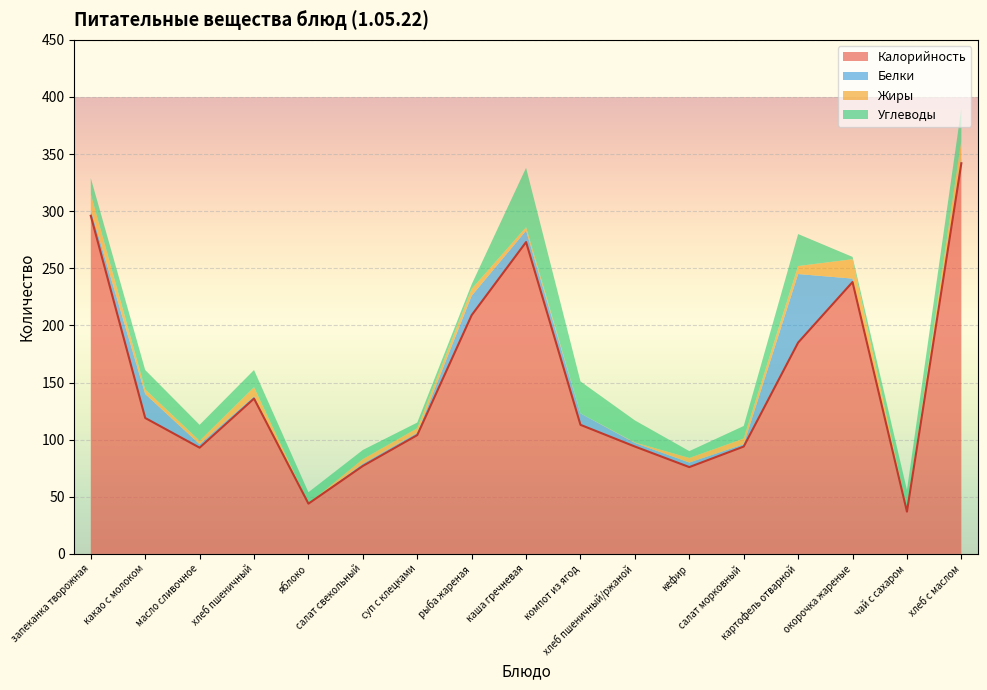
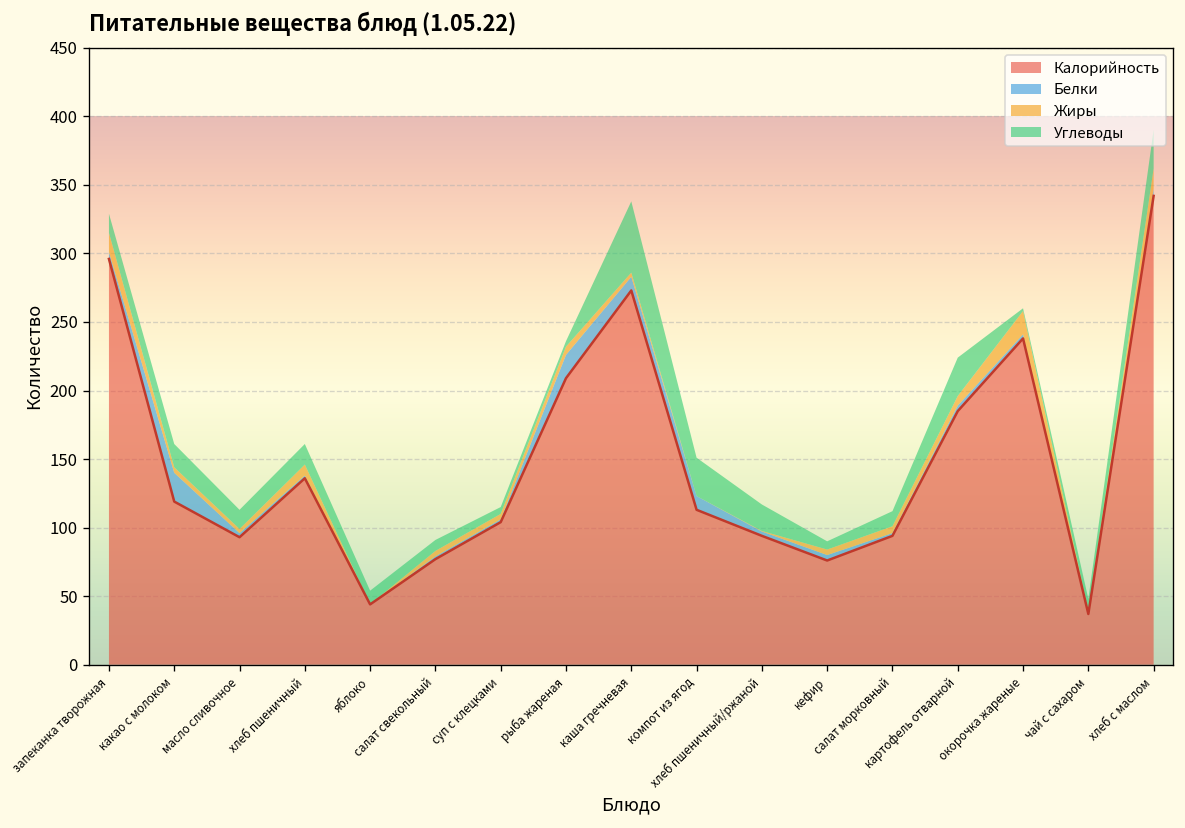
Белки, картофель отварной: 60 -> 4
Углеводы, чай с сахаром: 17 -> 9
